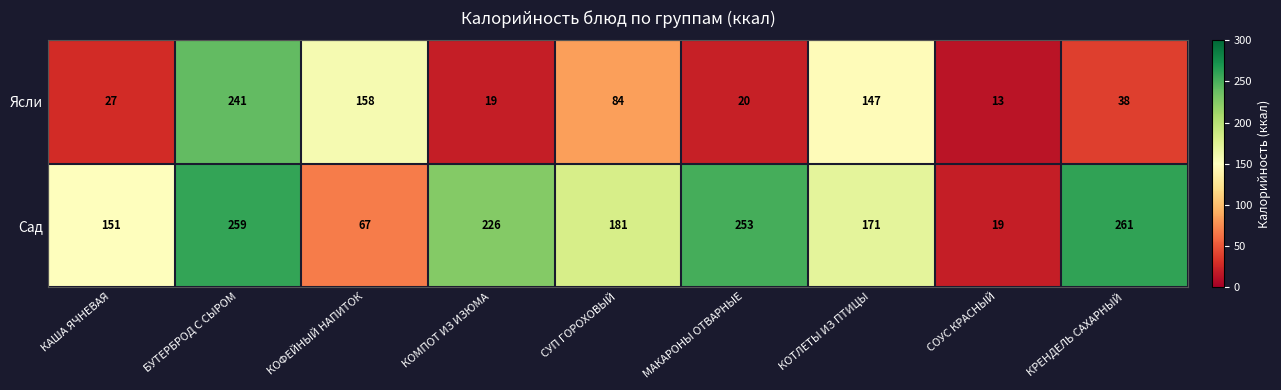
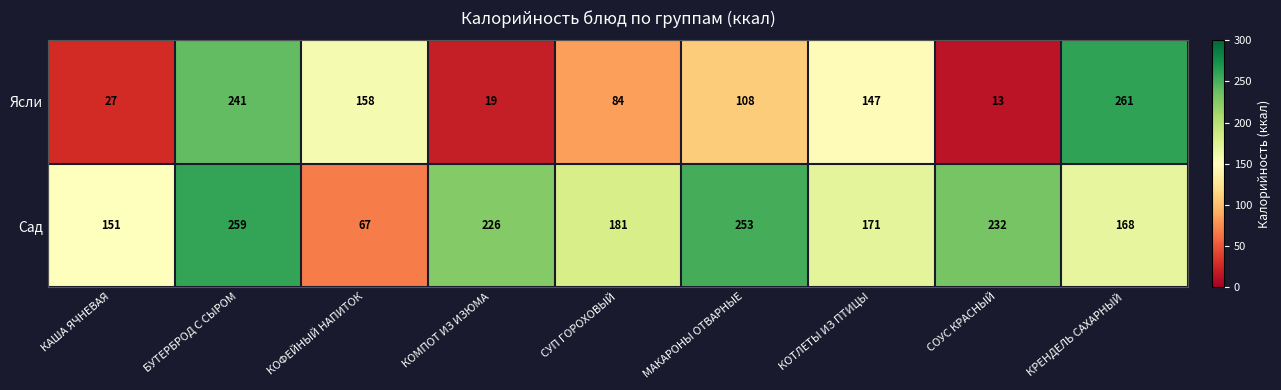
Ясли, МАКАРОНЫ ОТВАРНЫЕ: 20 -> 108
Ясли, КРЕНДЕЛЬ САХАРНЫЙ: 38 -> 261
Сад, СОУС КРАСНЫЙ: 19 -> 232
Сад, КРЕНДЕЛЬ САХАРНЫЙ: 261 -> 168
